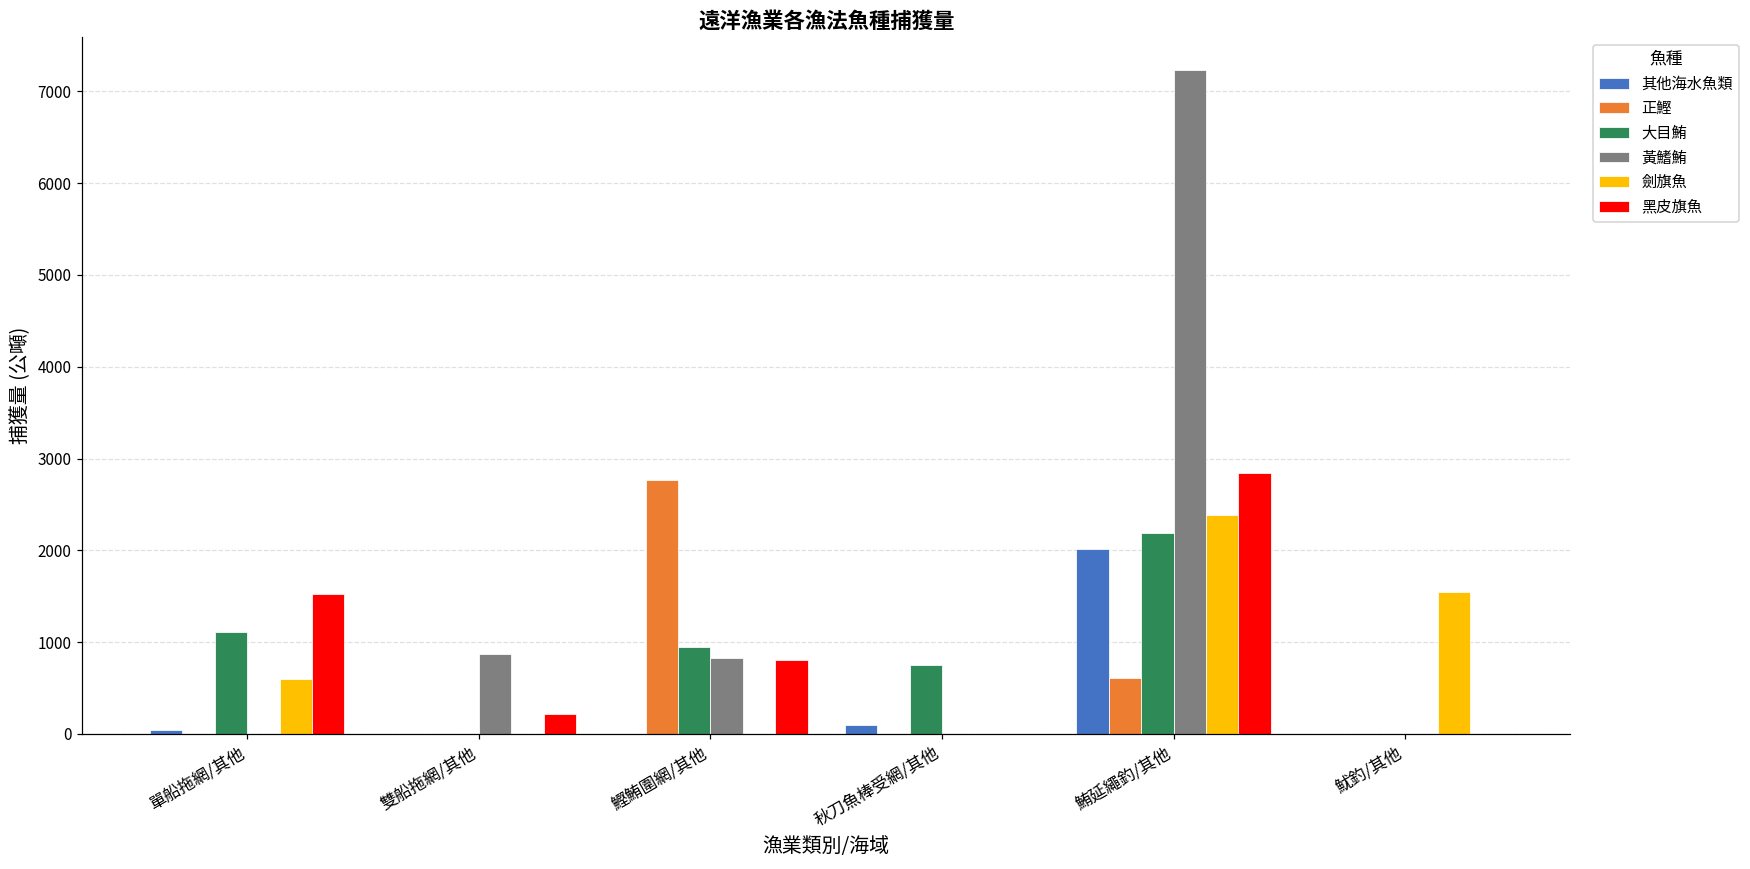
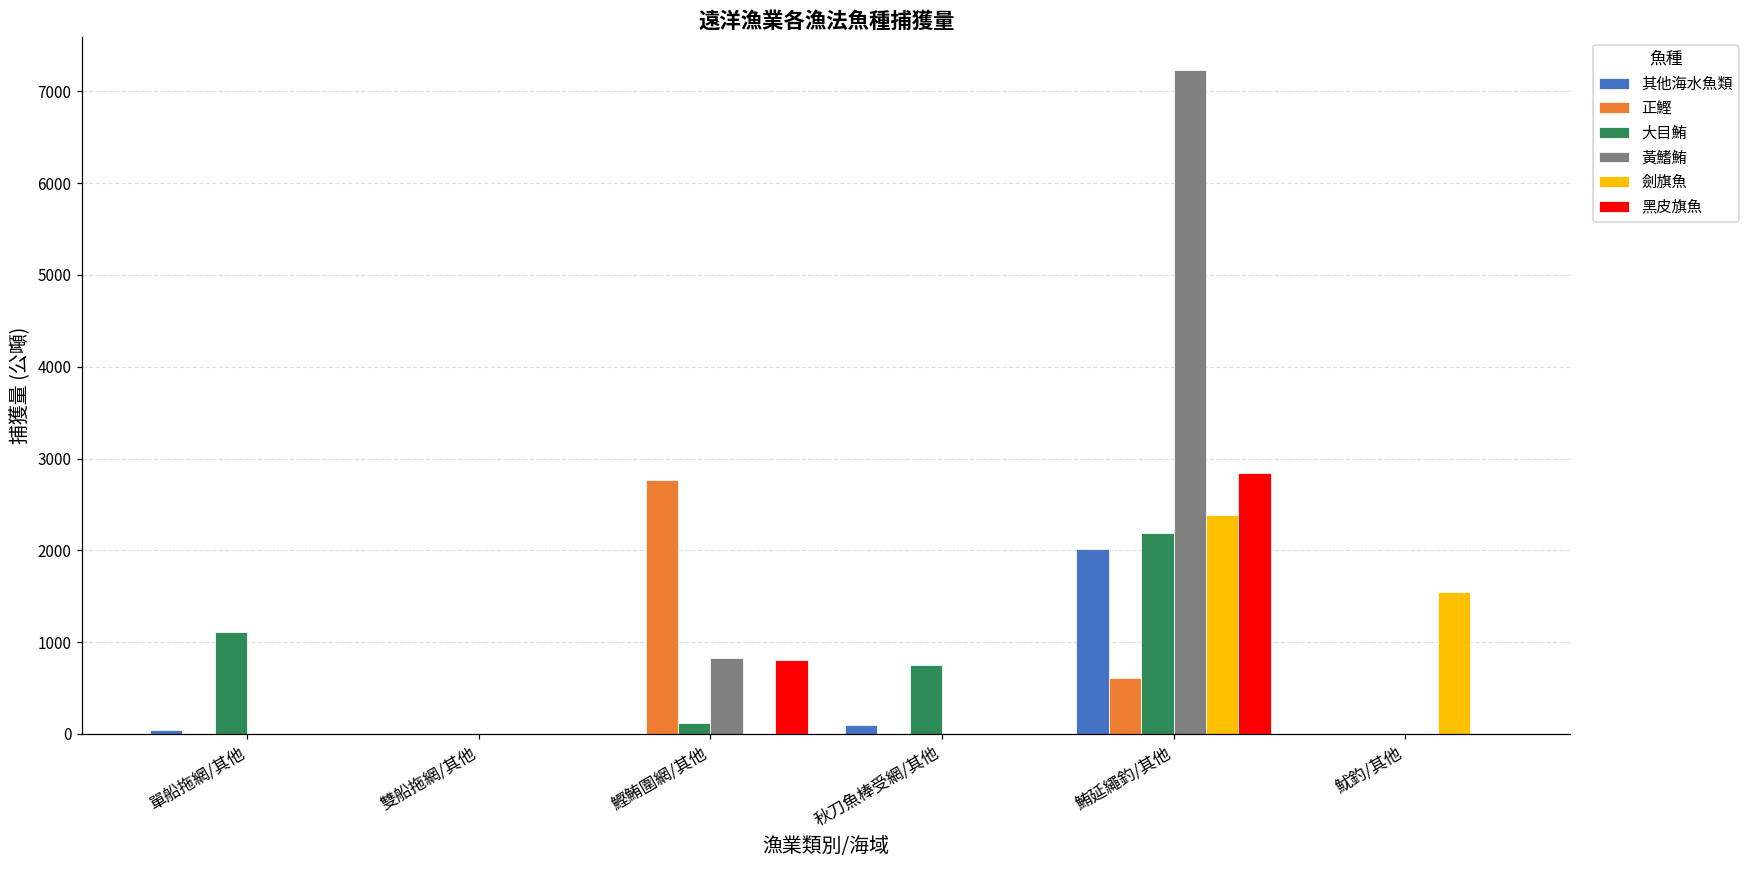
劍旗魚, 單船拖網/其他: 600 -> 0
黑皮旗魚, 單船拖網/其他: 1500 -> 0
黃鰭鮪, 雙船拖網/其他: 900 -> 0
黑皮旗魚, 雙船拖網/其他: 200 -> 0
大目鮪, 鰹鮪圍網/其他: 900 -> 100
